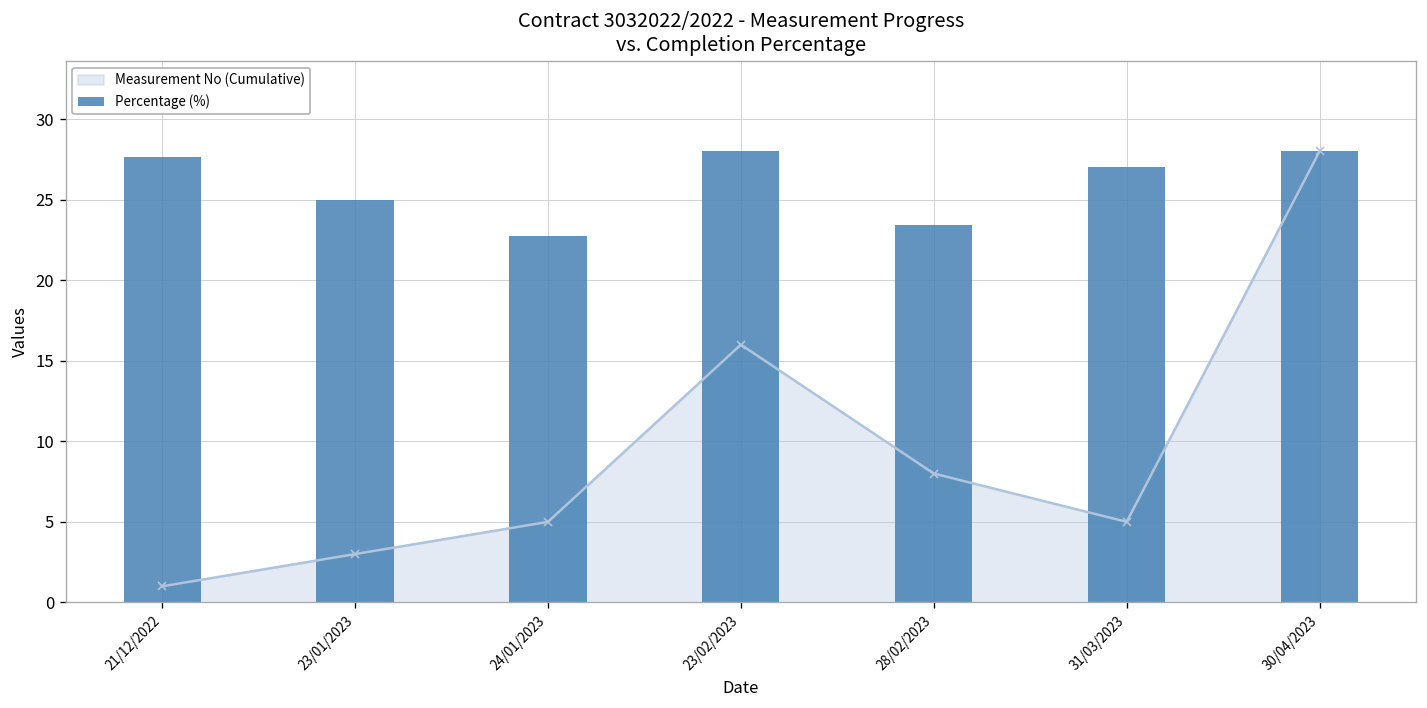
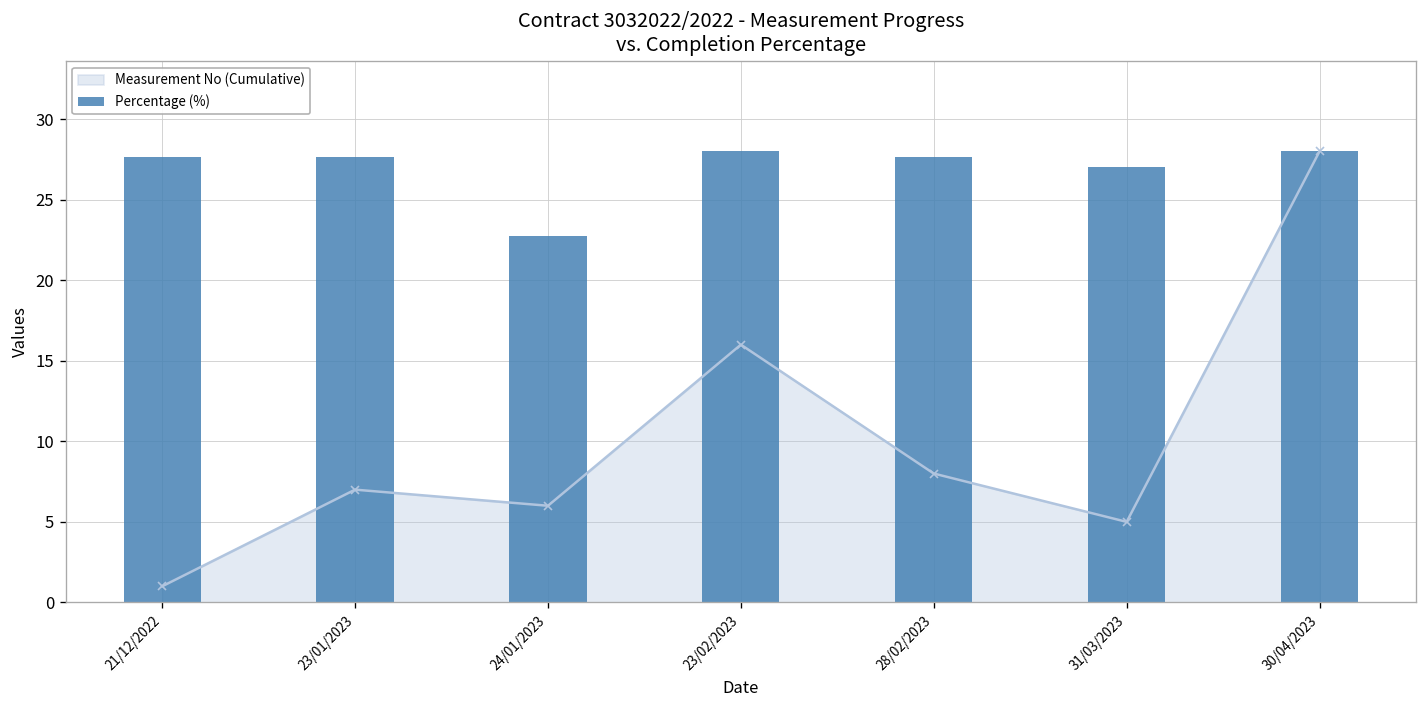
Measurement No (Cumulative), 23/01/2023: 3 -> 7
Percentage (%), 23/01/2023: 25.0 -> 27.6
Measurement No (Cumulative), 24/01/2023: 5 -> 6
Percentage (%), 28/02/2023: 23.4 -> 27.6
